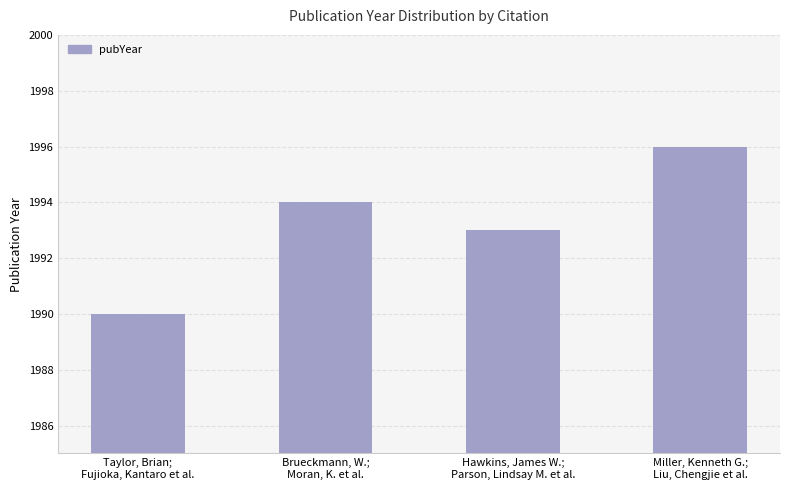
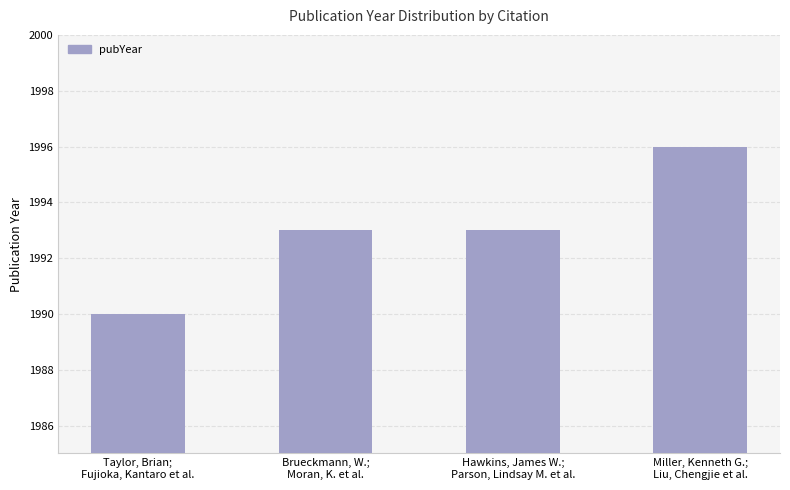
Brueckmann, W.; Moran, K. et al.: 1994 -> 1993
